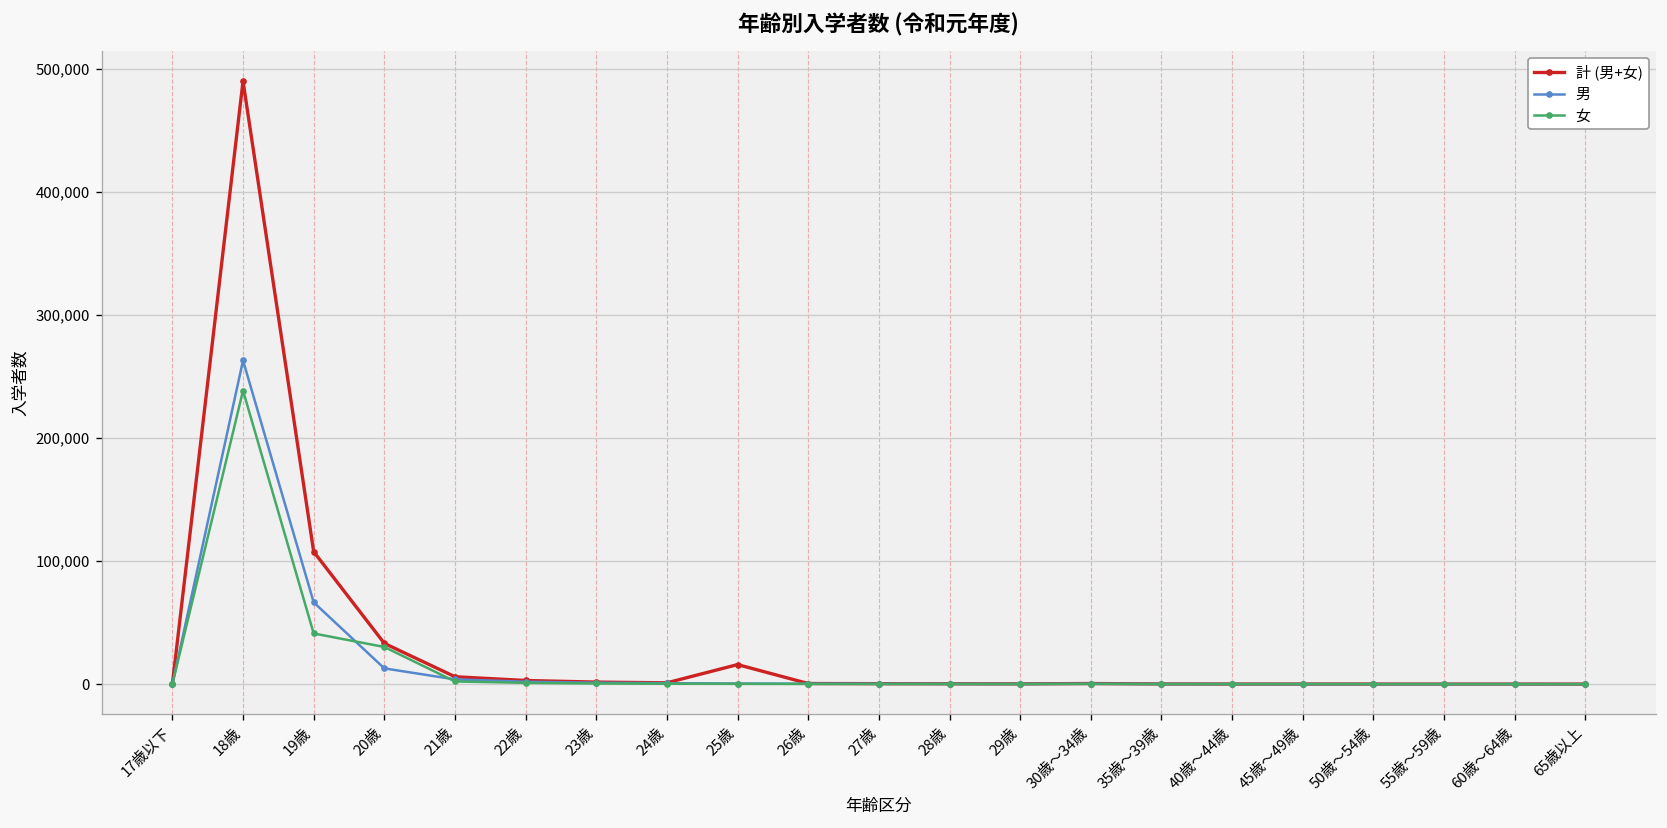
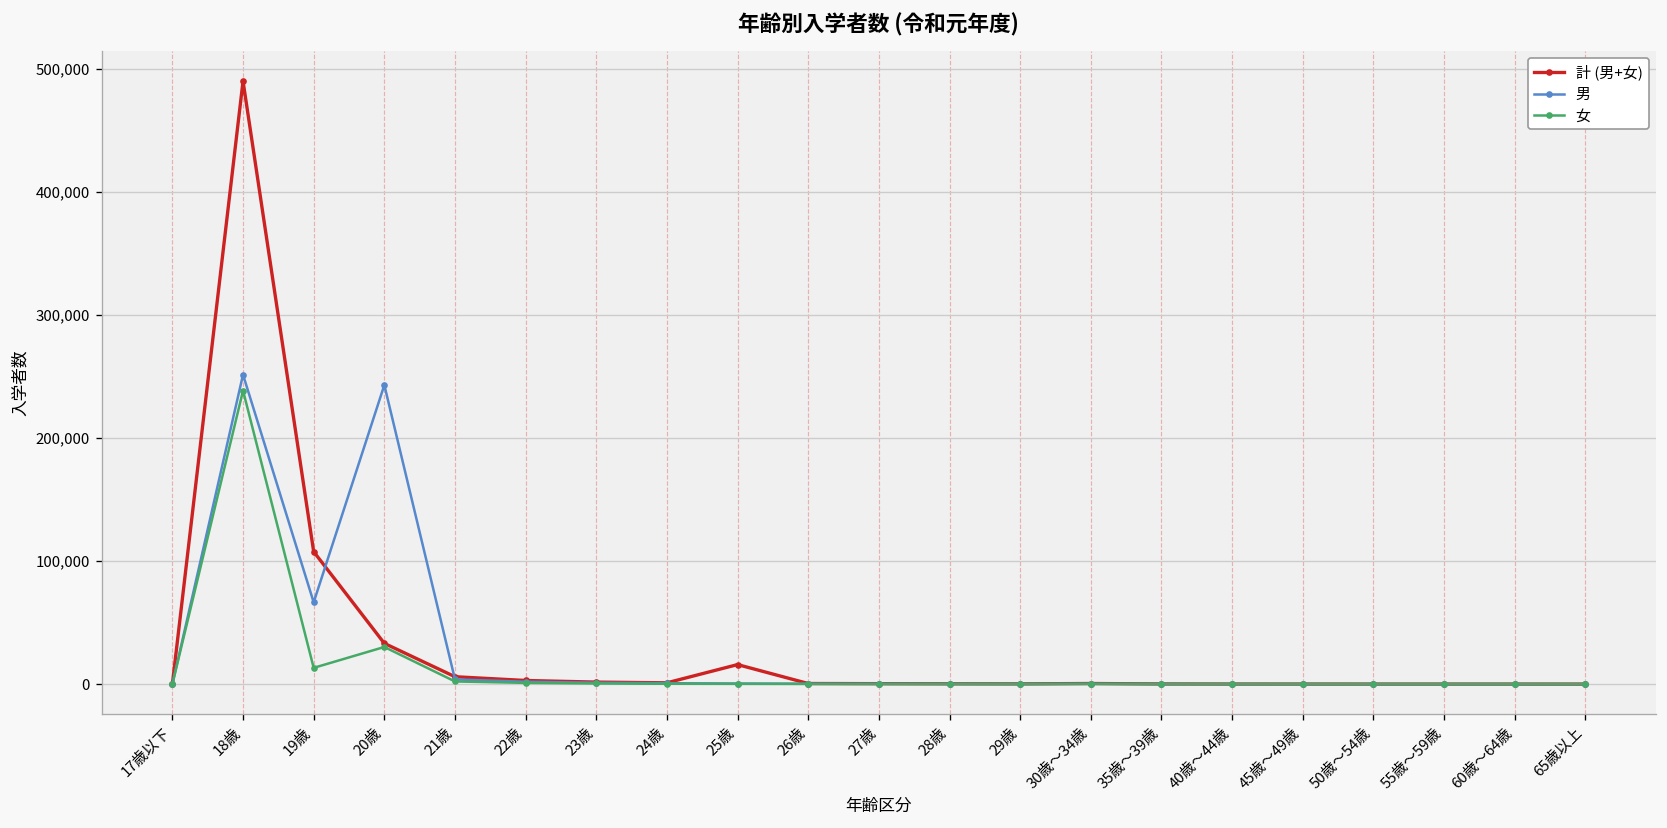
男, 18歳: 263,000 -> 251,000
女, 19歳: 41,000 -> 13,000
男, 20歳: 13,000 -> 243,000
